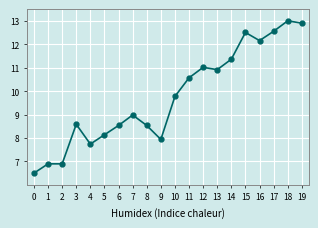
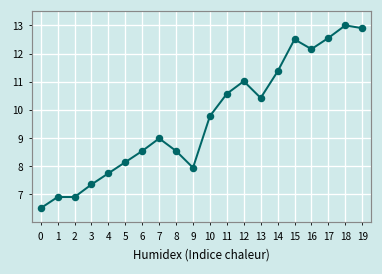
3: 8.6 -> 7.3
13: 10.9 -> 10.4
